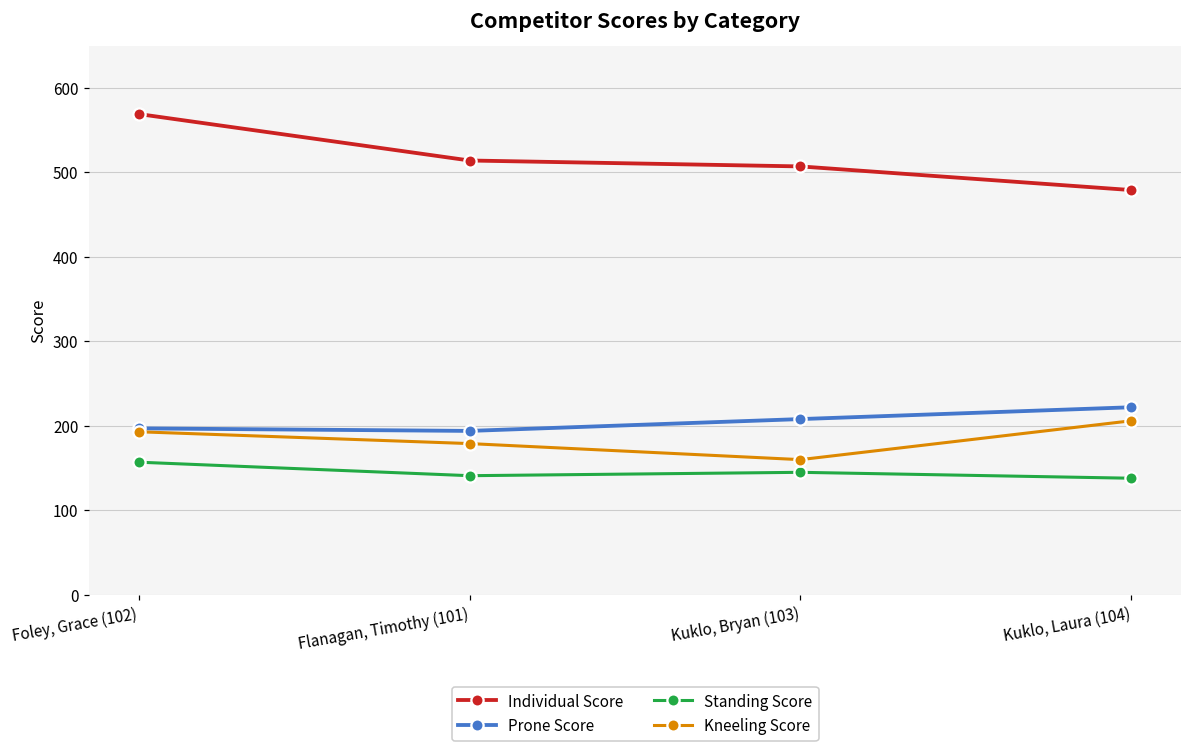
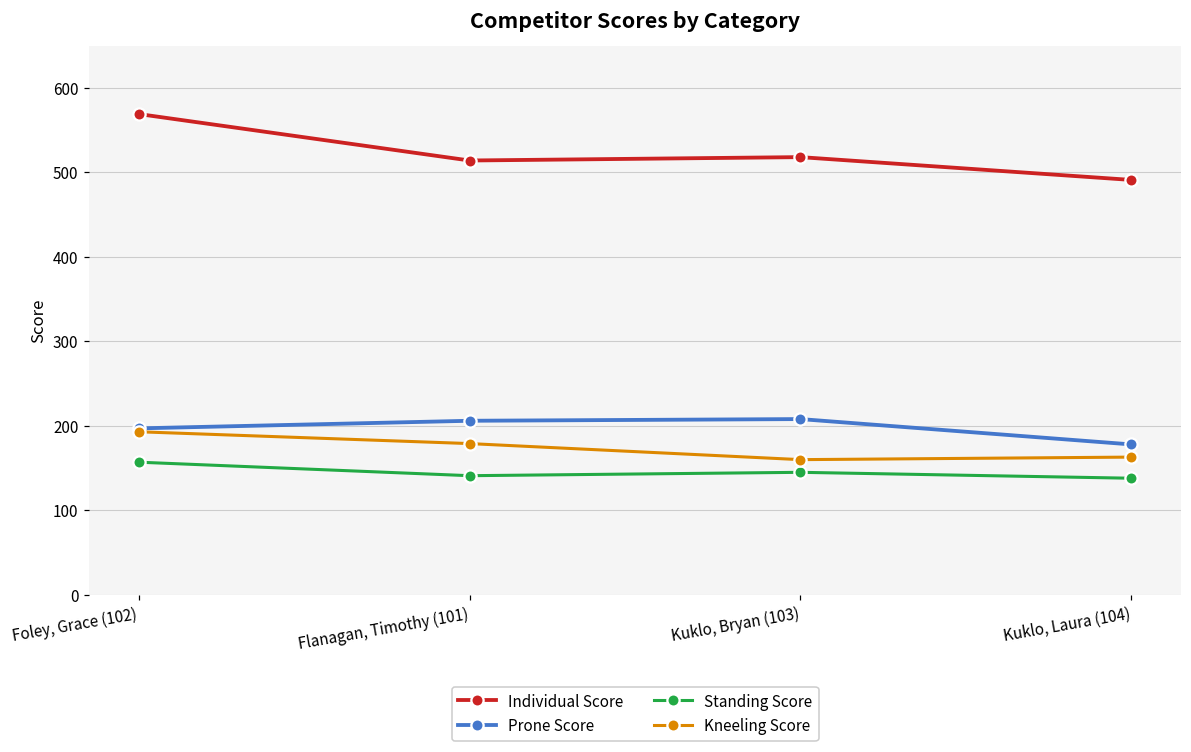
Prone Score, Flanagan, Timothy (101): 190 -> 210
Individual Score, Kuklo, Bryan (103): 510 -> 520
Individual Score, Kuklo, Laura (104): 480 -> 490
Prone Score, Kuklo, Laura (104): 220 -> 180
Kneeling Score, Kuklo, Laura (104): 210 -> 160
